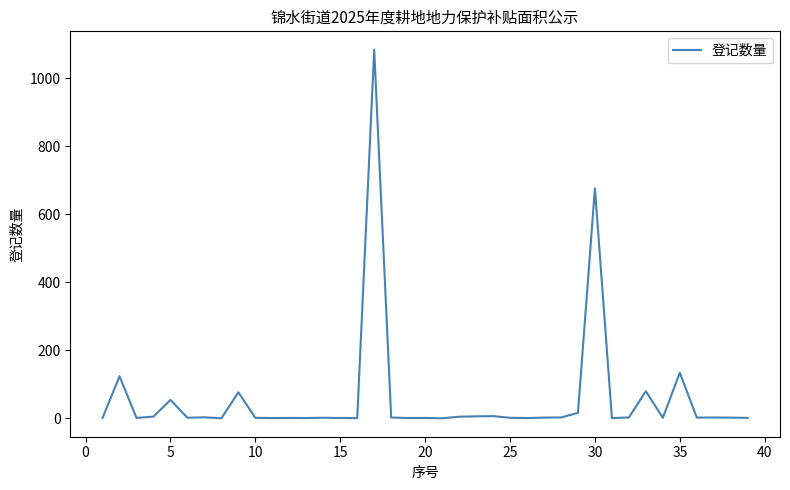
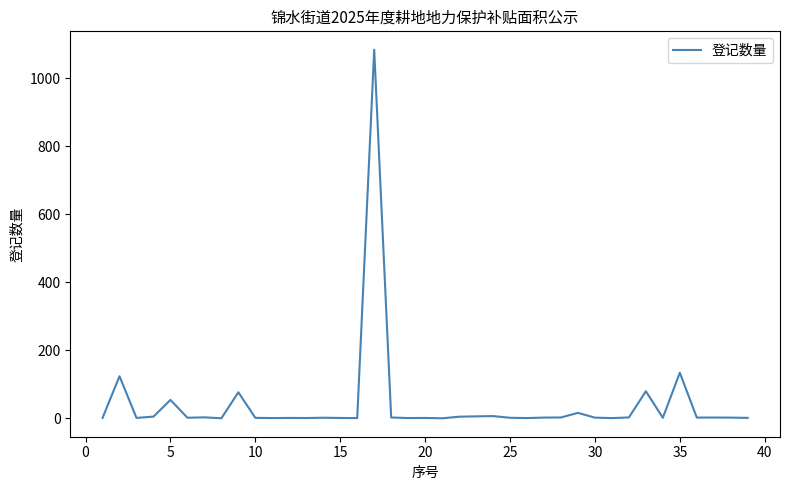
30: 680 -> 0
